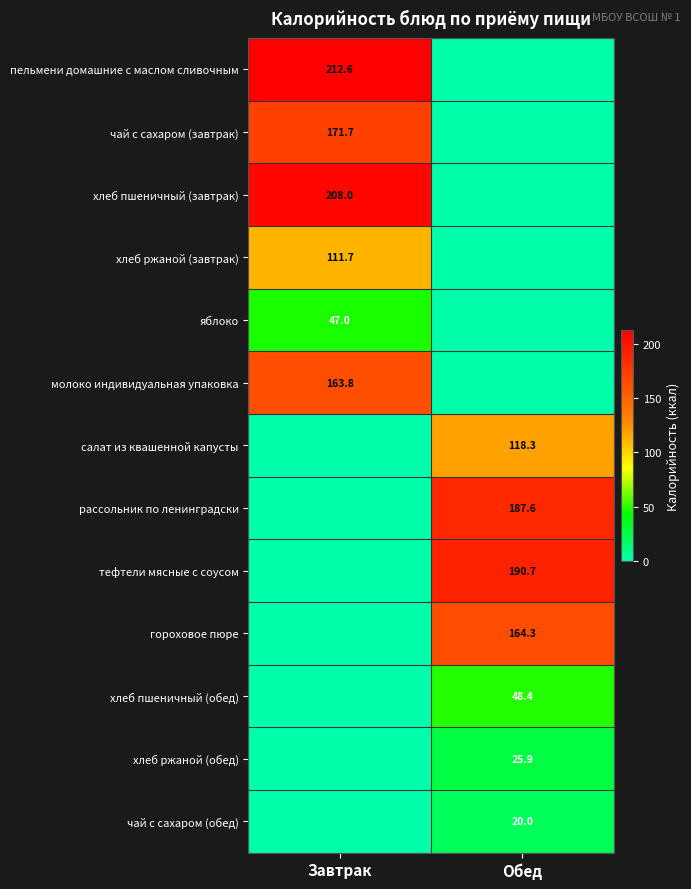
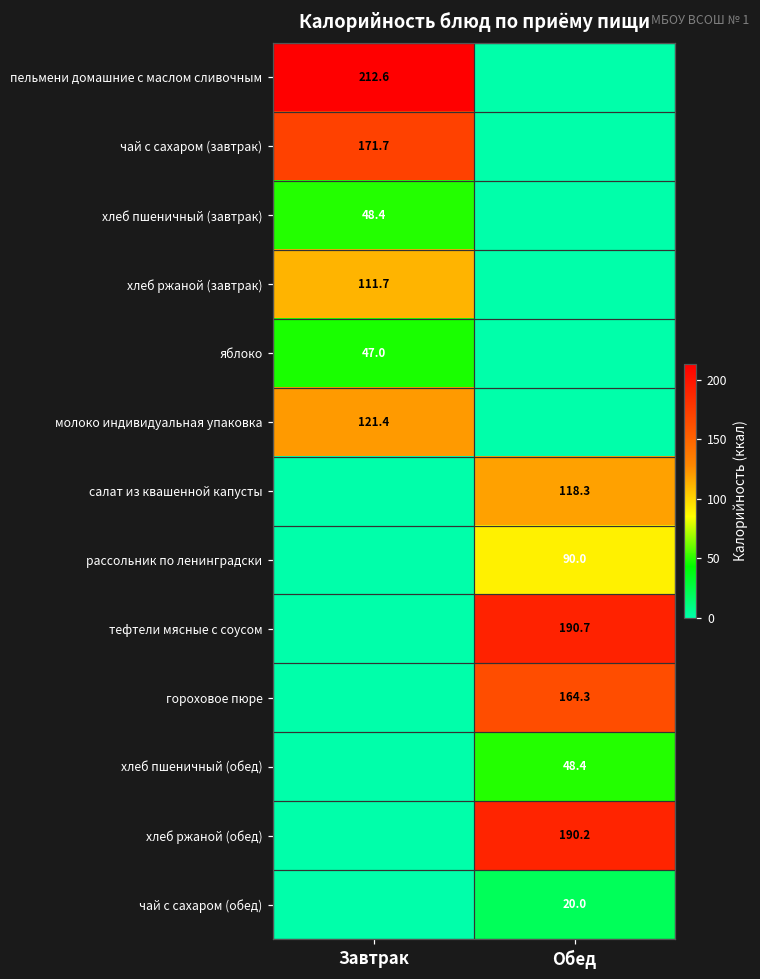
хлеб пшеничный (завтрак), Завтрак: 208.0 -> 48.4
молоко индивидуальная упаковка, Завтрак: 163.8 -> 121.4
рассольник по ленинградски, Обед: 187.6 -> 90.0
хлеб ржаной (обед), Обед: 25.9 -> 190.2
